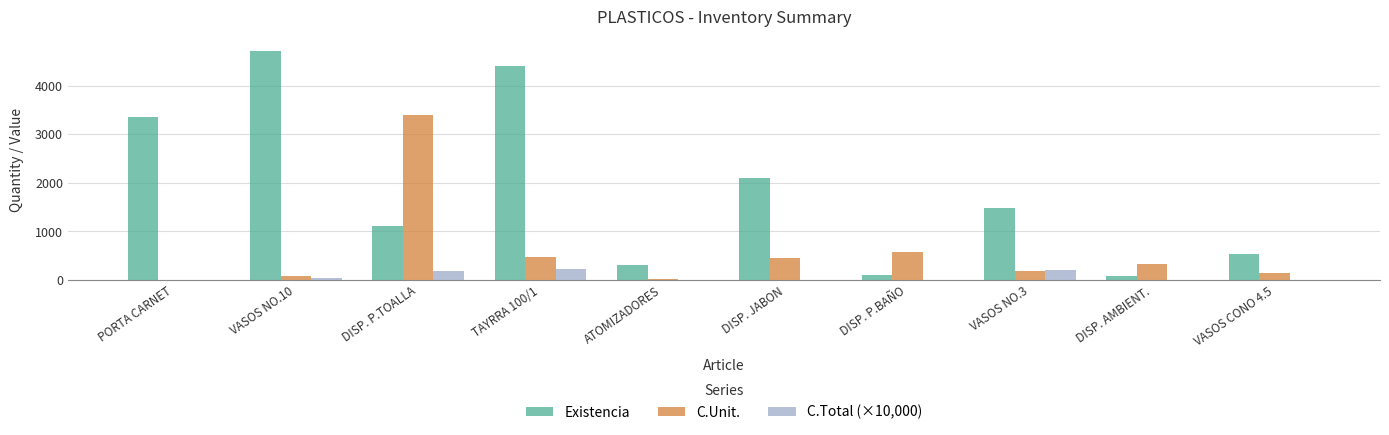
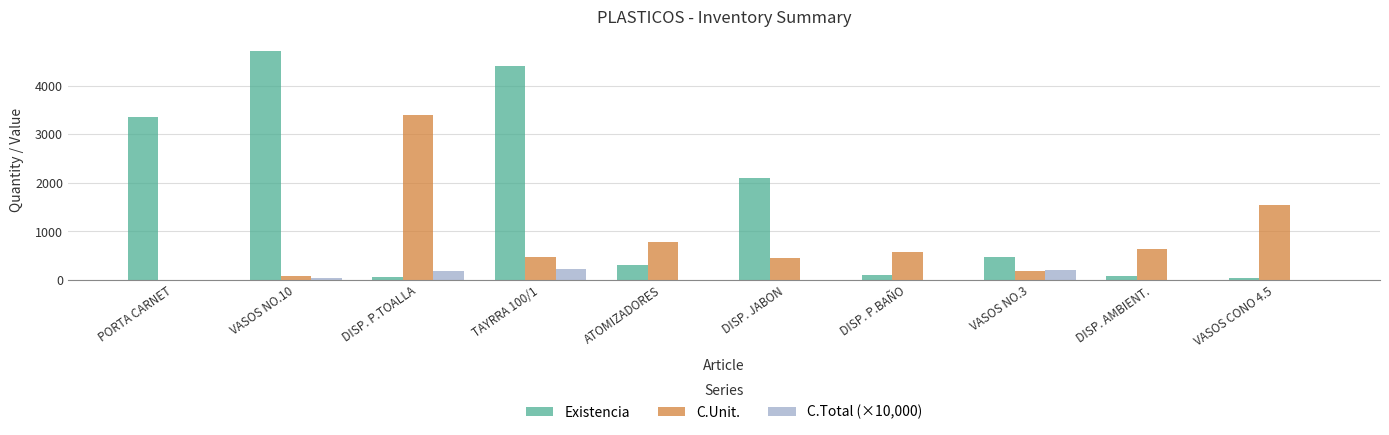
Existencia, DISP. P.TOALLA: 1100 -> 100
C.Unit., ATOMIZADORES: 0 -> 800
Existencia, VASOS NO.3: 1500 -> 500
C.Unit., DISP. AMBIENT.: 300 -> 600
Existencia, VASOS CONO 4.5: 500 -> 100
C.Unit., VASOS CONO 4.5: 100 -> 1500
